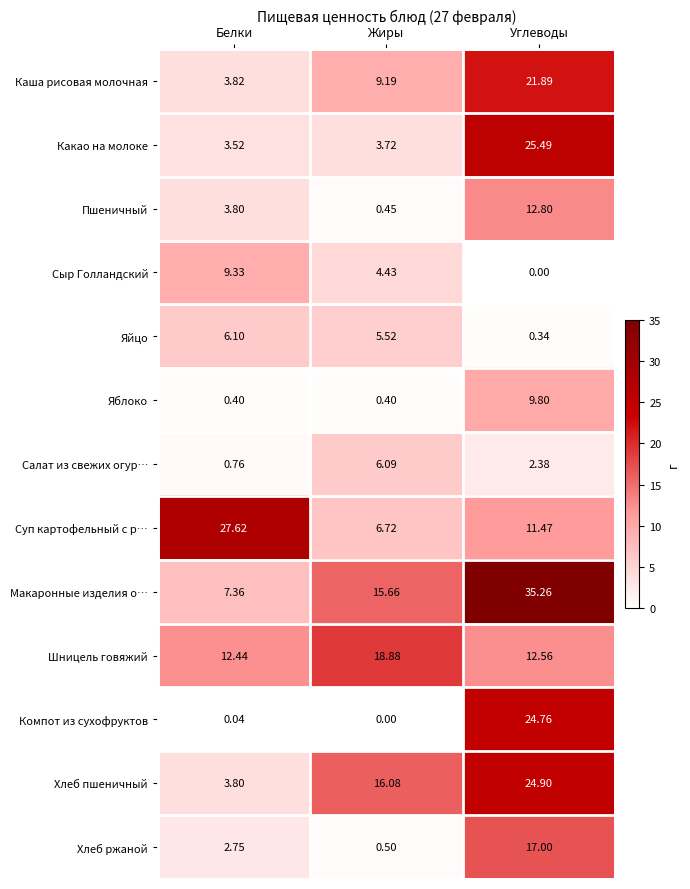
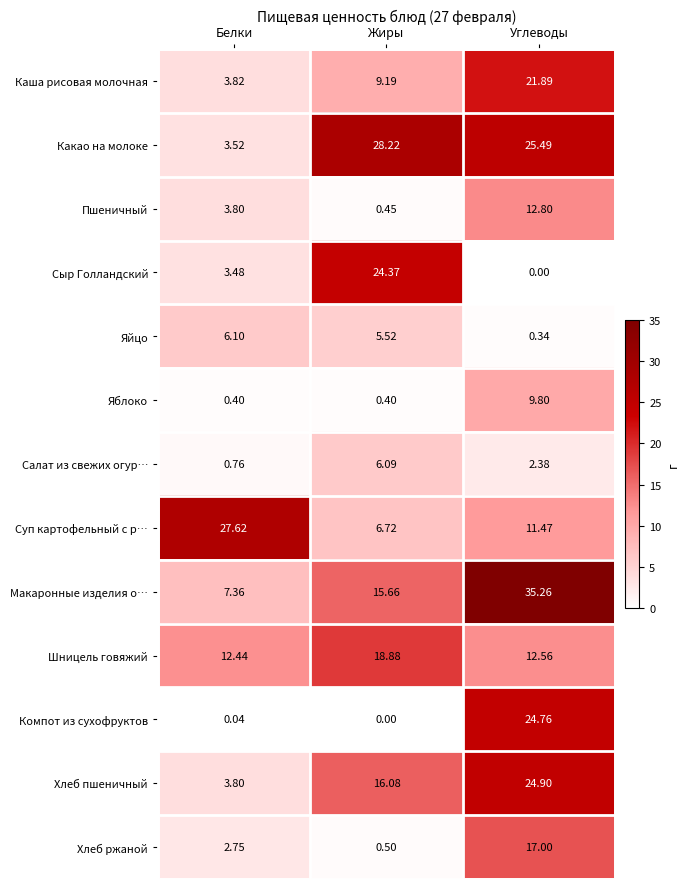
Какао на молоке, Жиры: 3.72 -> 28.22
Сыр Голландский, Белки: 9.33 -> 3.48
Сыр Голландский, Жиры: 4.43 -> 24.37
